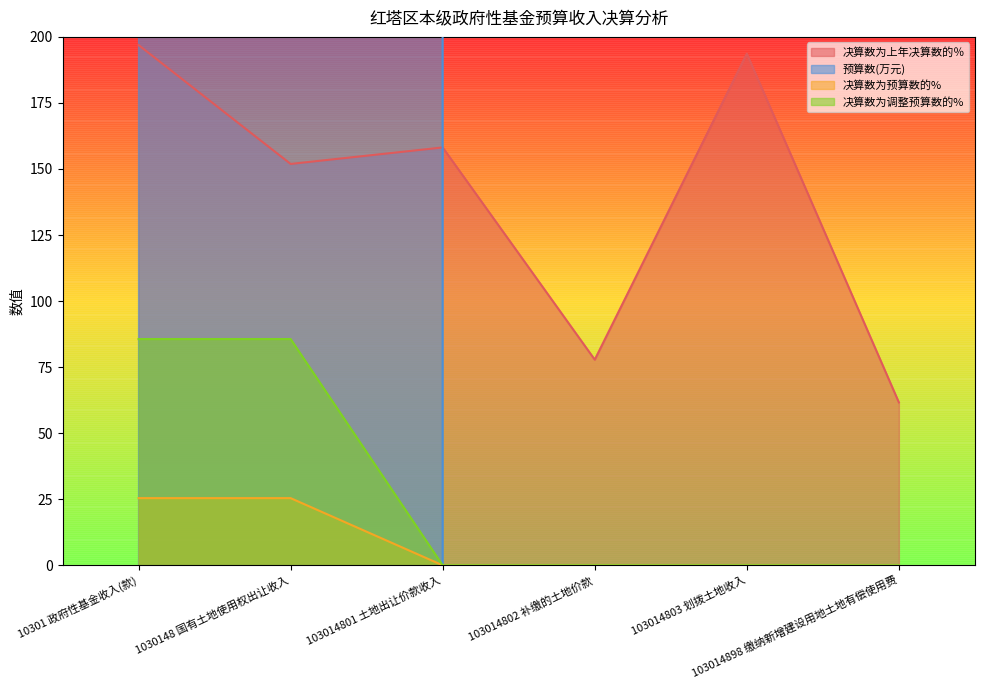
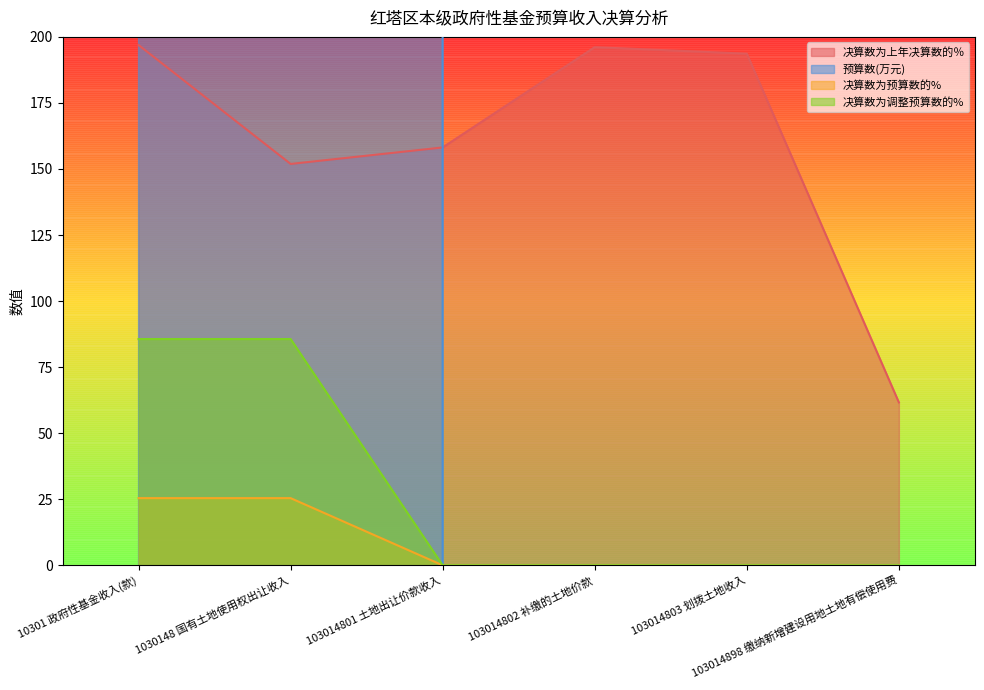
决算数为上年决算数的％, 103014802 补缴的土地价款: 78 -> 196
